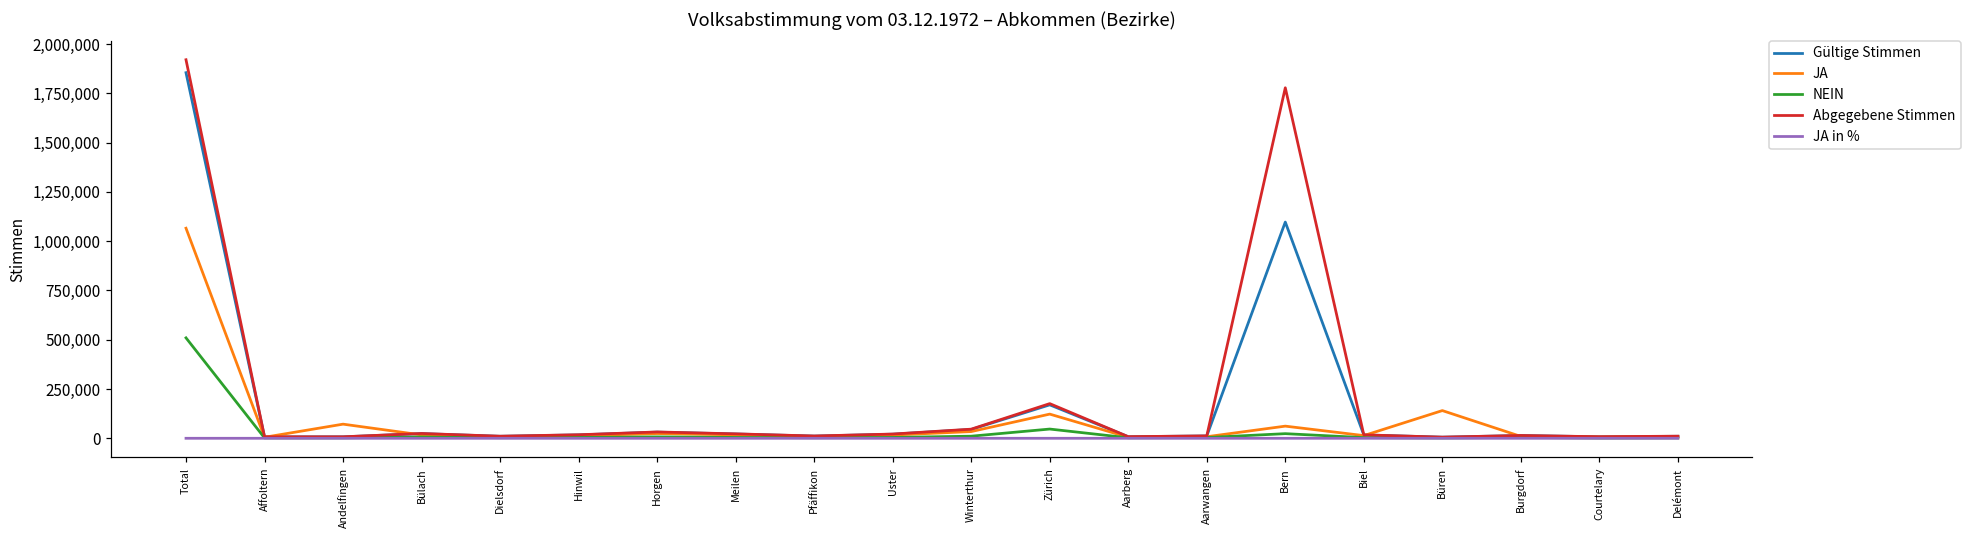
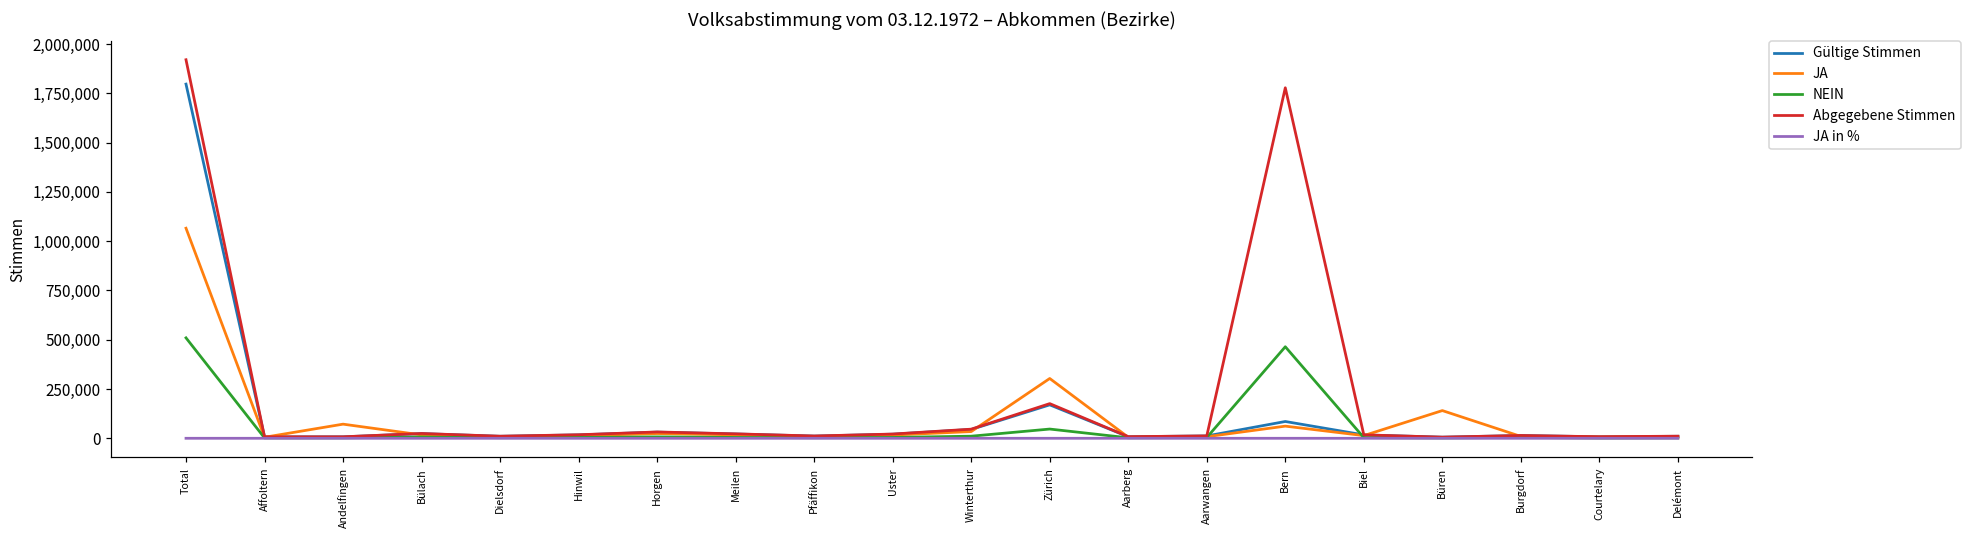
Gültige Stimmen, Total: 1,850,000 -> 1,800,000
JA, Zürich: 120,000 -> 300,000
Gültige Stimmen, Bern: 1,100,000 -> 90,000
NEIN, Bern: 20,000 -> 460,000
